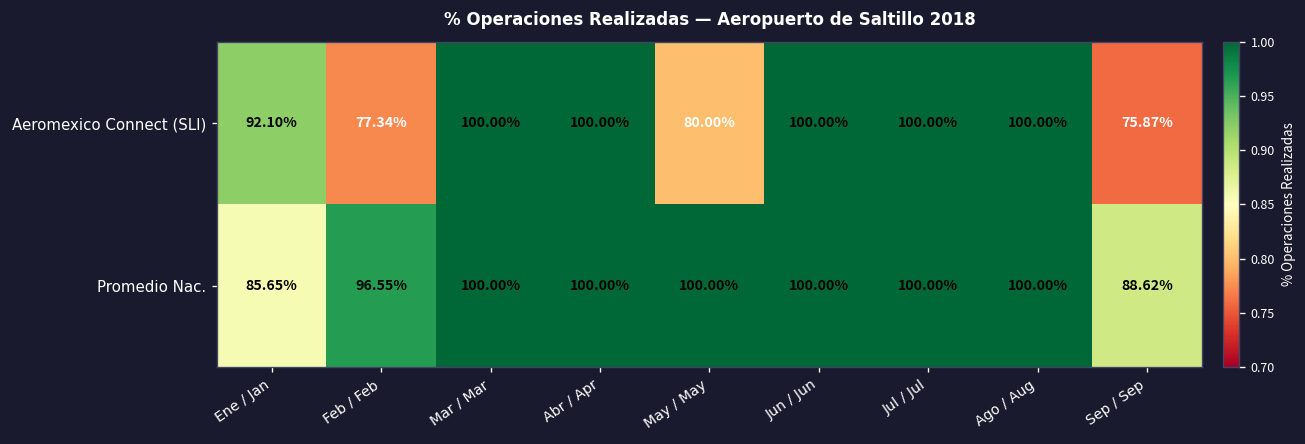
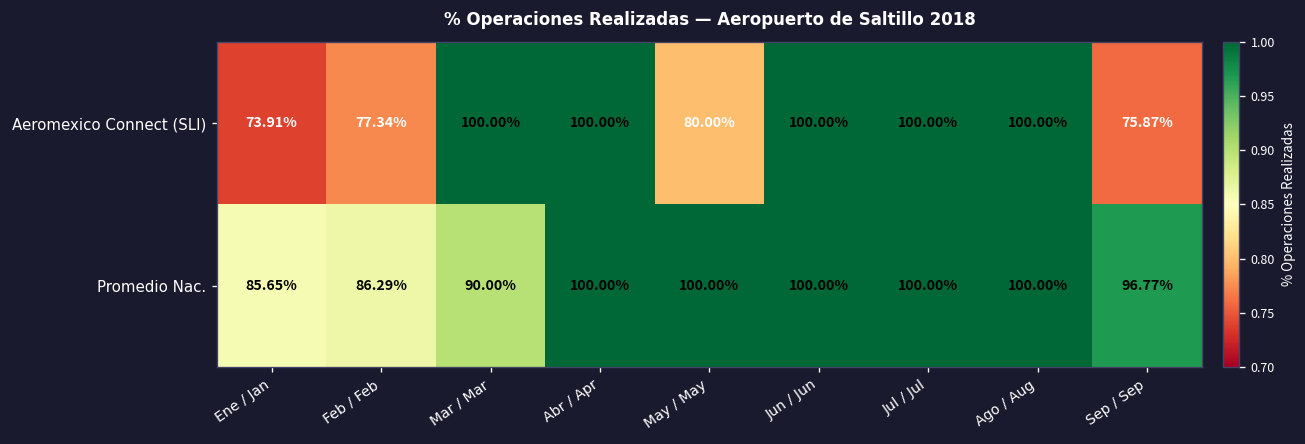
Aeromexico Connect (SLI), Ene / Jan: 92.10% -> 73.91%
Promedio Nac., Feb / Feb: 96.55% -> 86.29%
Promedio Nac., Mar / Mar: 100.00% -> 90.00%
Promedio Nac., Sep / Sep: 88.62% -> 96.77%
